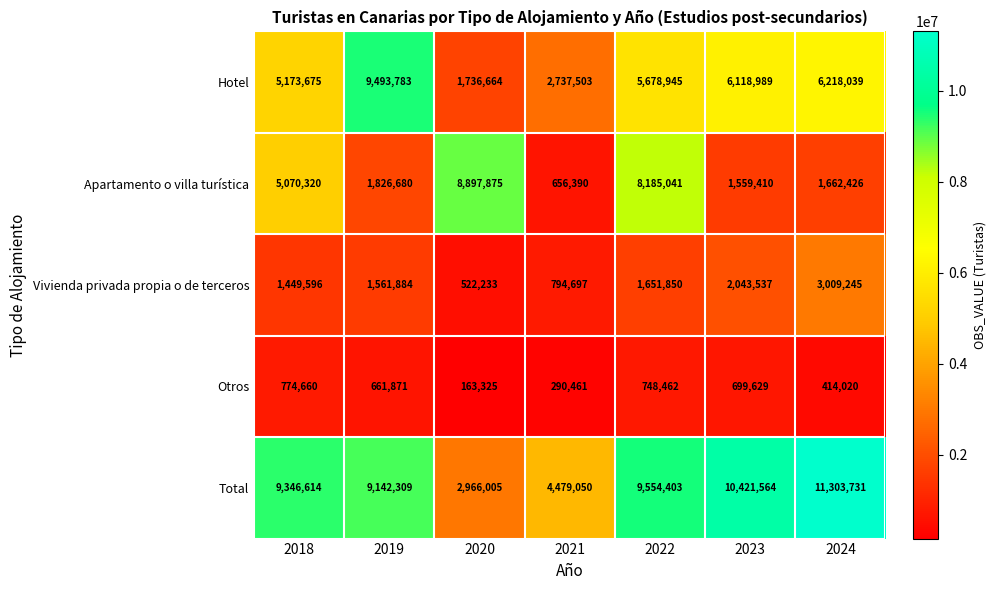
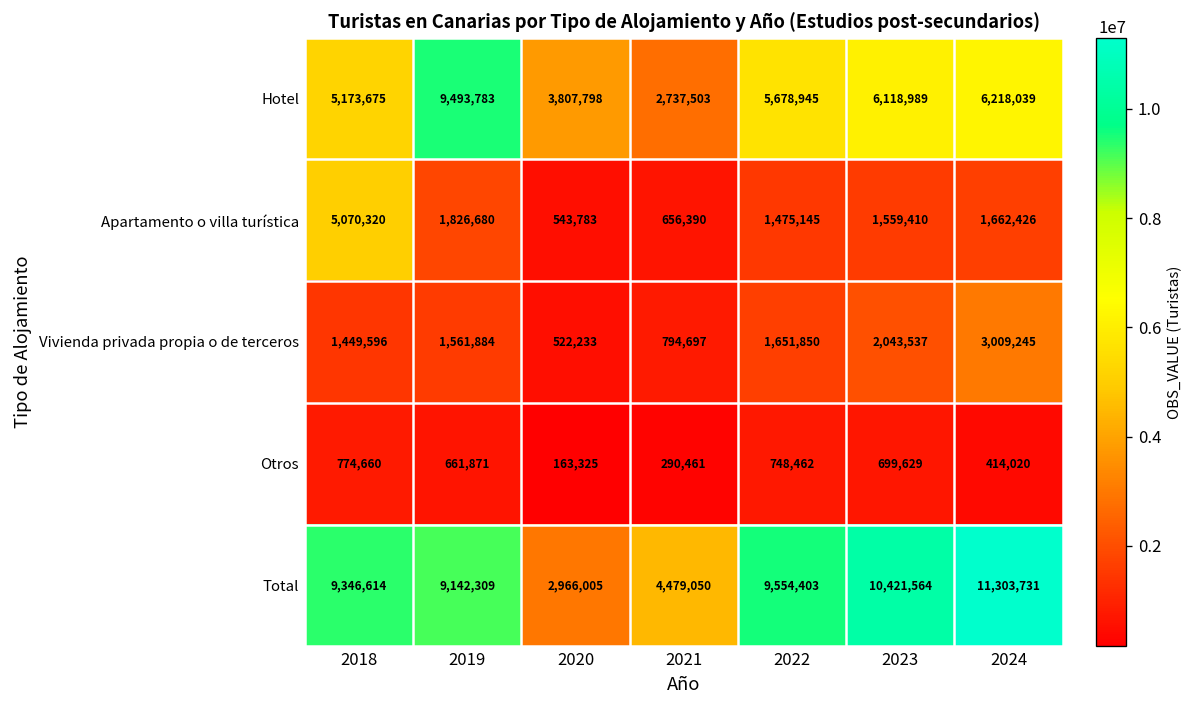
Hotel, 2020: 1,736,664 -> 3,807,798
Apartamento o villa turística, 2020: 8,897,875 -> 543,783
Apartamento o villa turística, 2022: 8,185,041 -> 1,475,145
